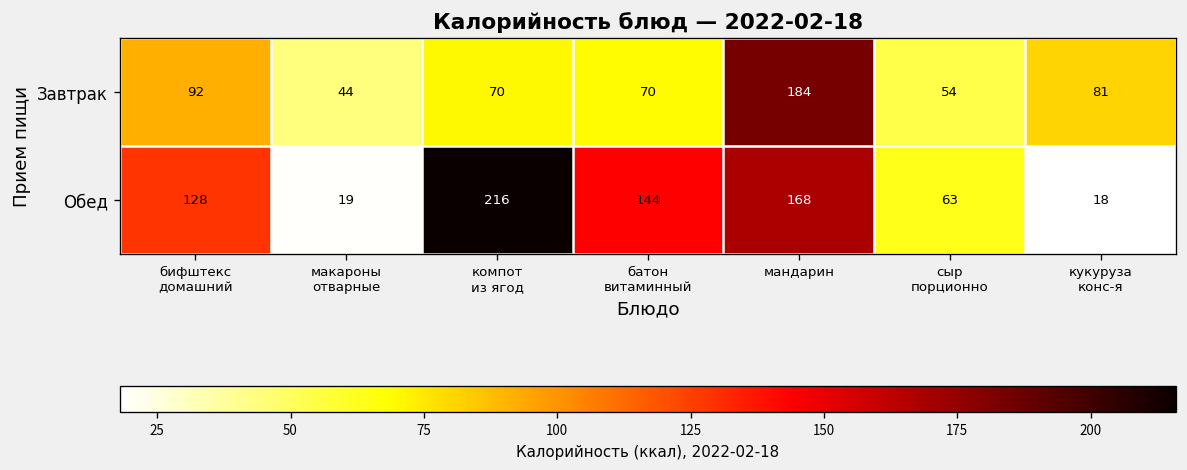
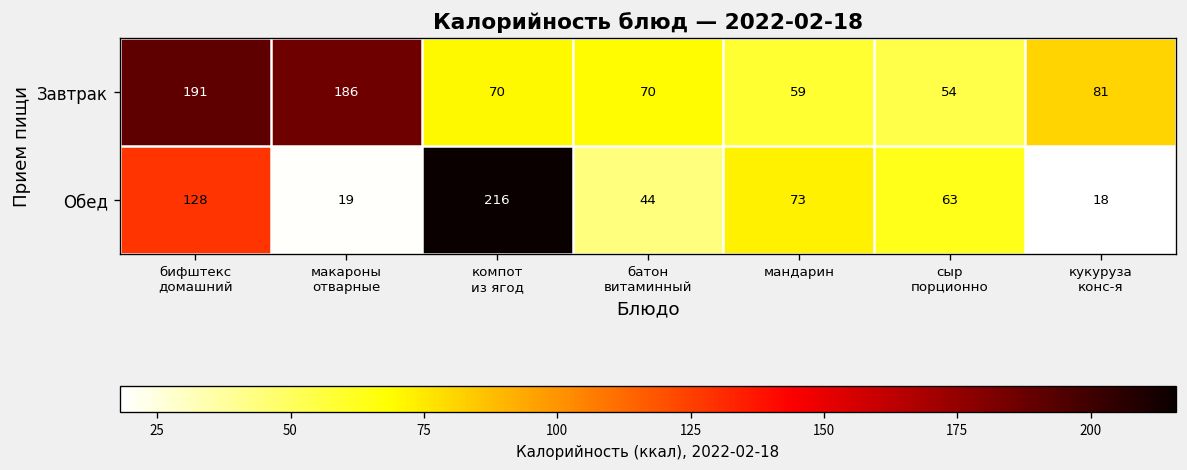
Завтрак, бифштекс домашний: 92 -> 191
Завтрак, макароны отварные: 44 -> 186
Завтрак, мандарин: 184 -> 59
Обед, батон витаминный: 144 -> 44
Обед, мандарин: 168 -> 73
